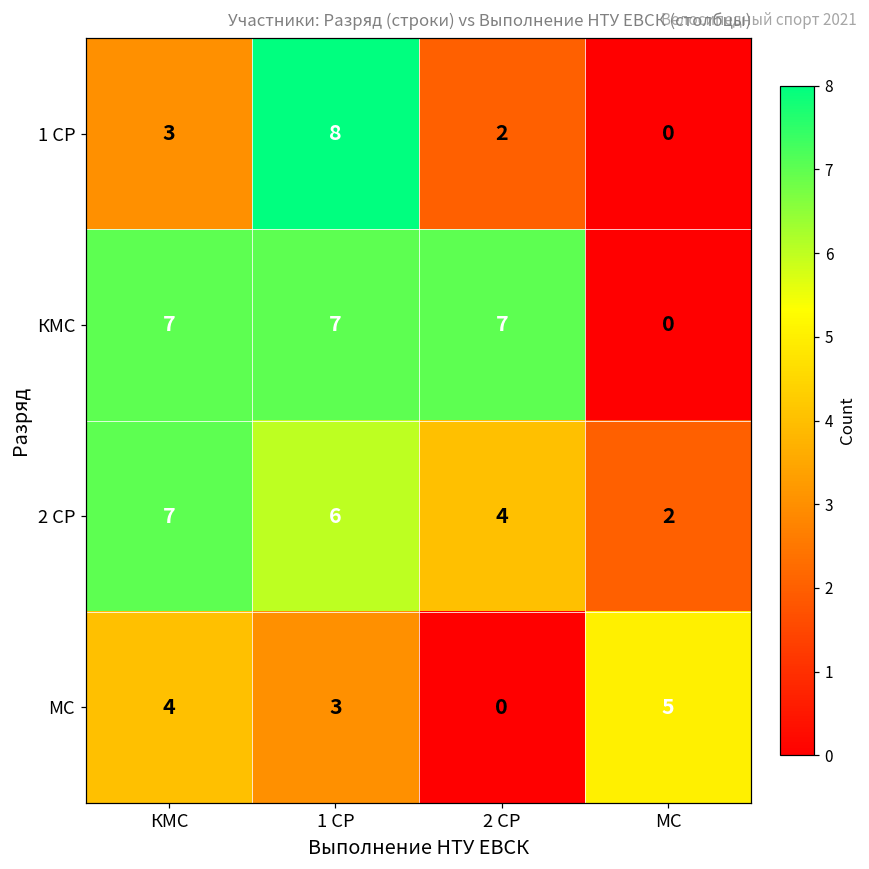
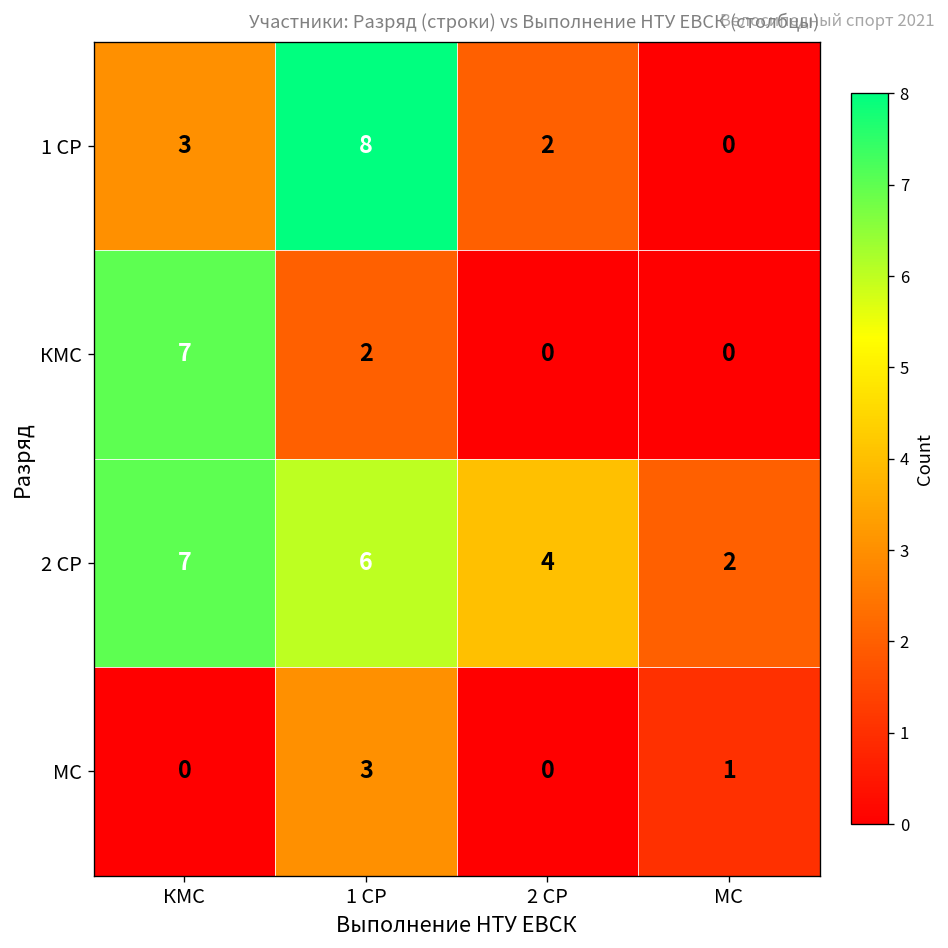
КМС, 1 СР: 7 -> 2
КМС, 2 СР: 7 -> 0
МС, КМС: 4 -> 0
МС, МС: 5 -> 1
